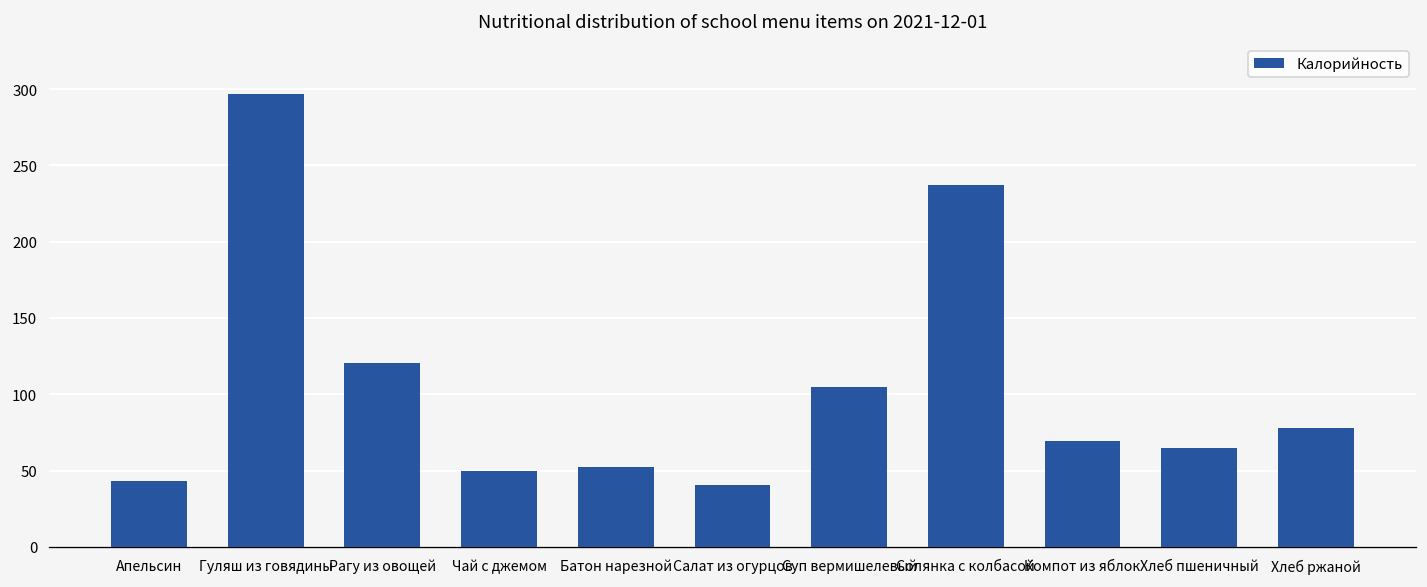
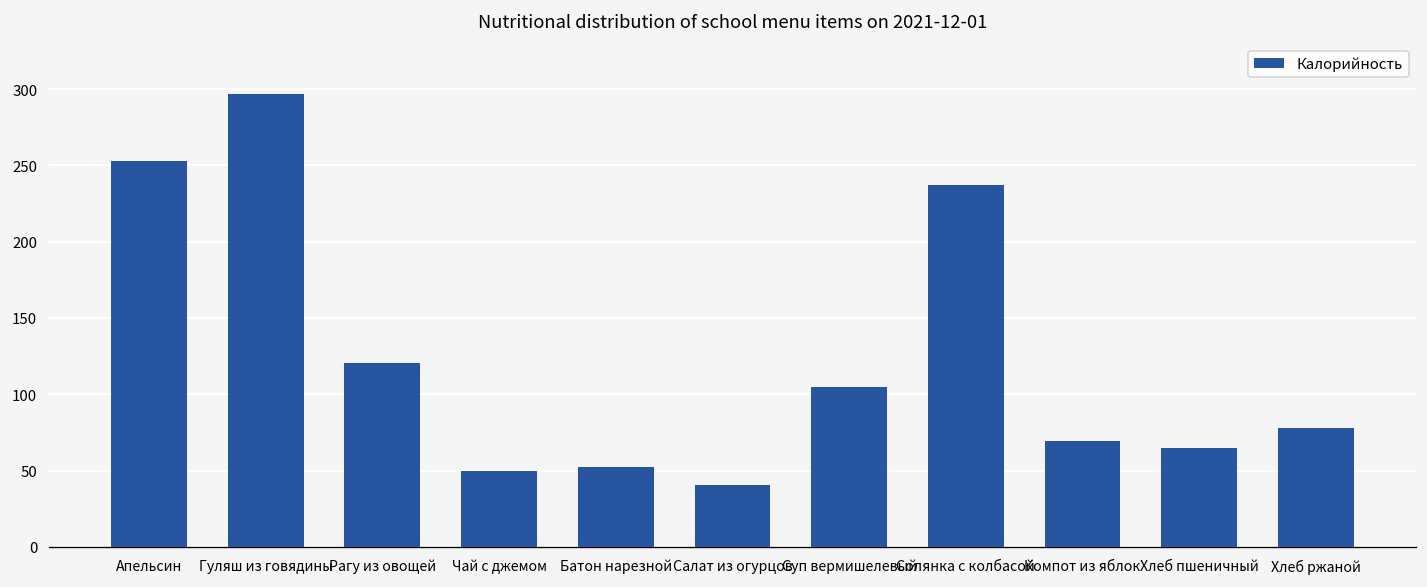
Апельсин: 43 -> 253
